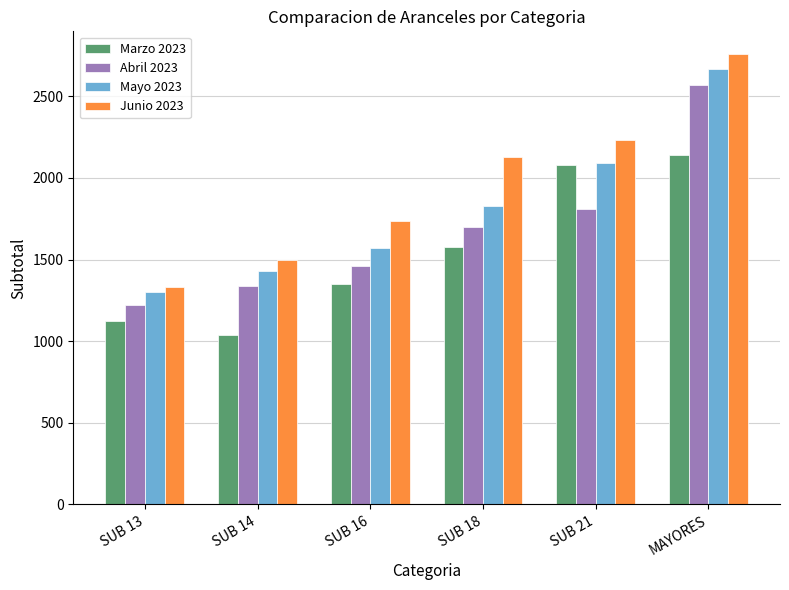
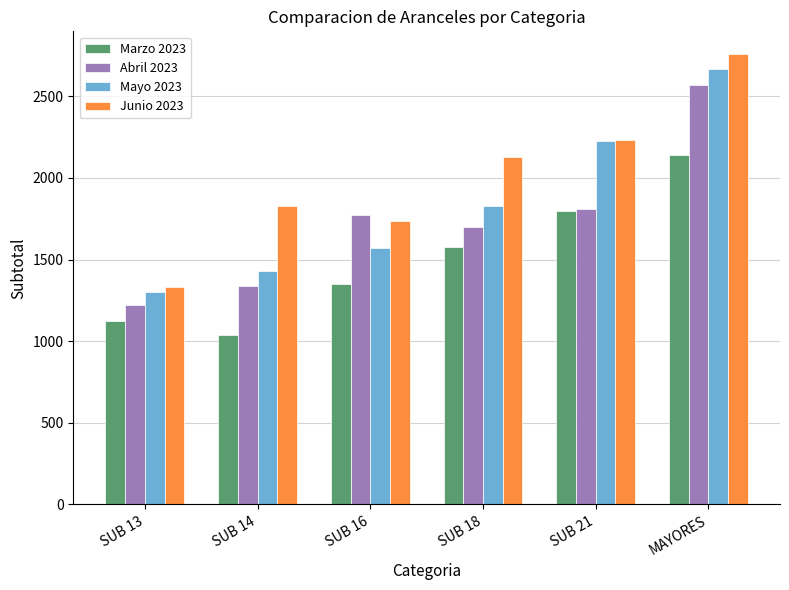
Junio 2023, SUB 14: 1500 -> 1830
Abril 2023, SUB 16: 1460 -> 1770
Marzo 2023, SUB 21: 2080 -> 1800
Mayo 2023, SUB 21: 2090 -> 2220
